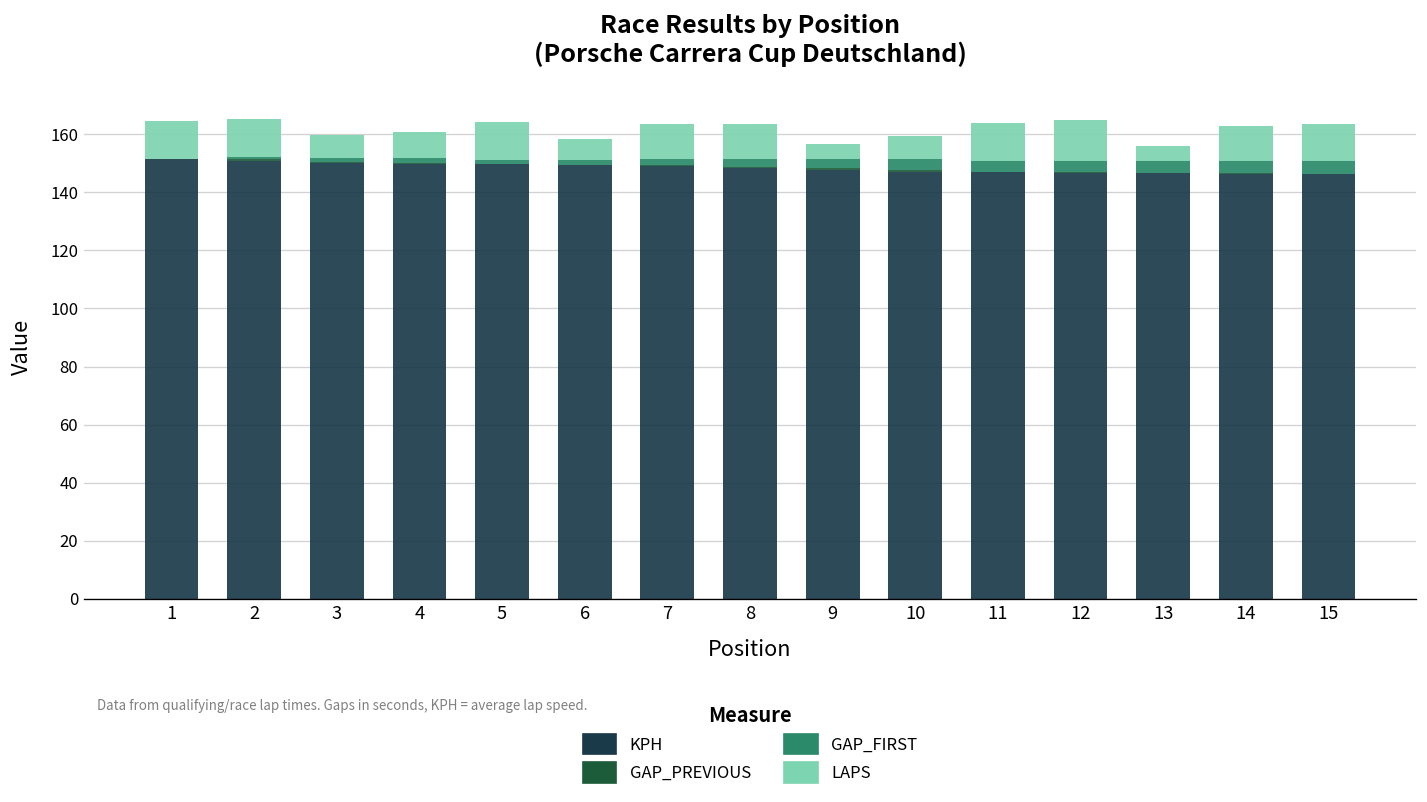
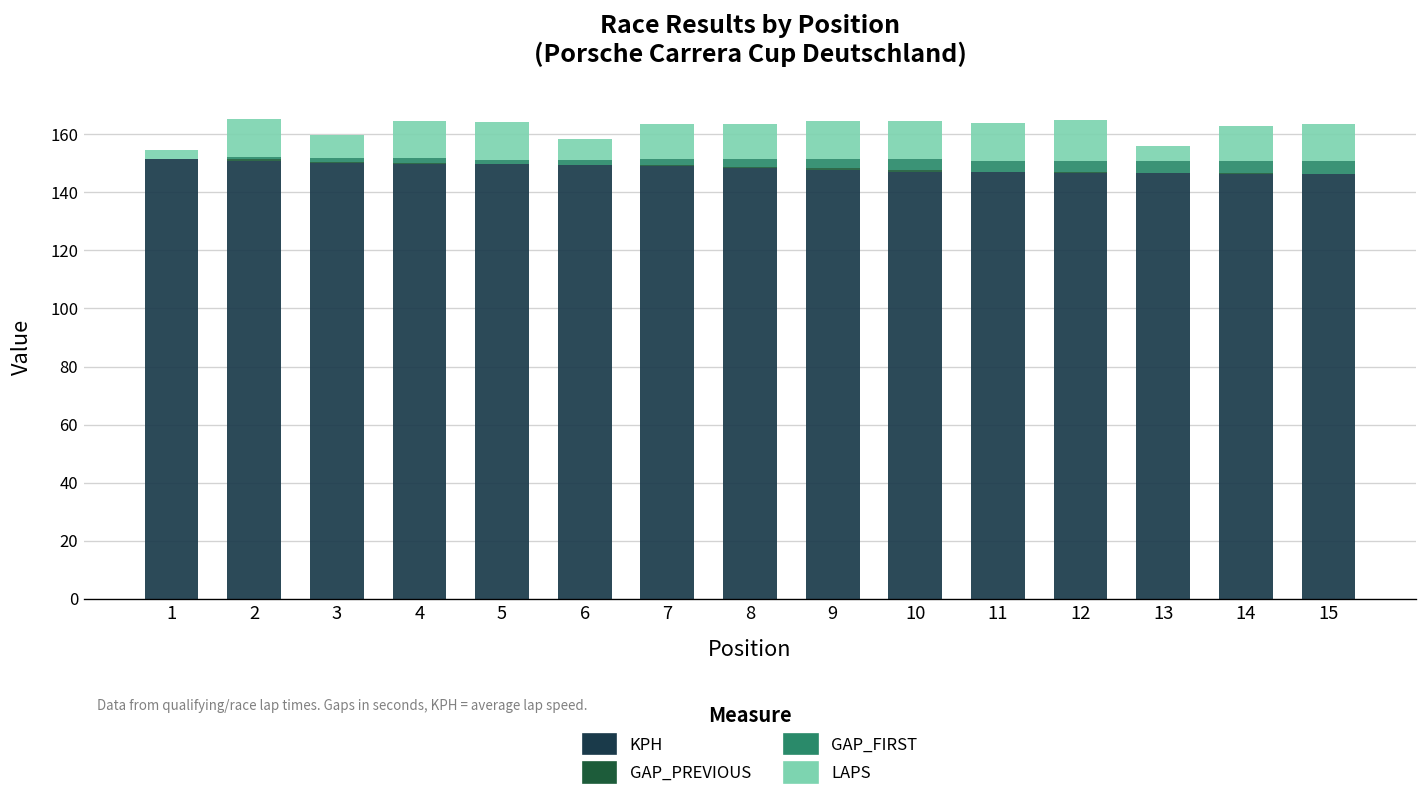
LAPS, 1: 13 -> 3
LAPS, 4: 9 -> 13
LAPS, 9: 5 -> 13
LAPS, 10: 8 -> 13
